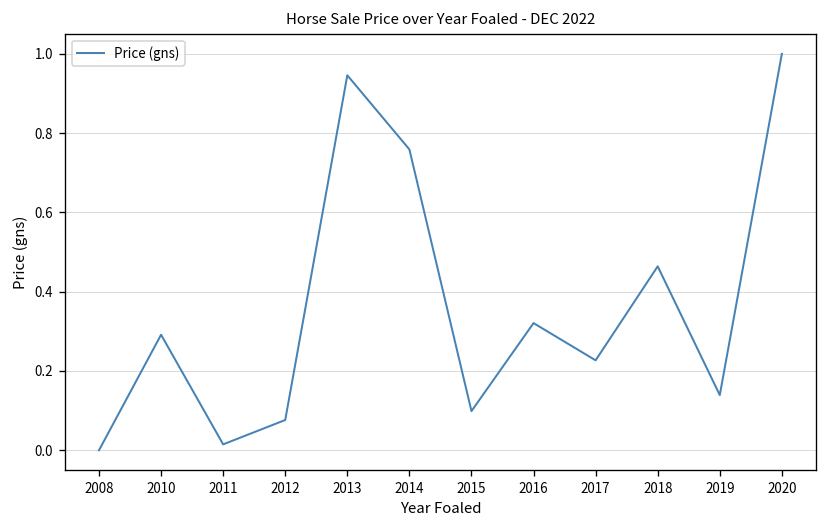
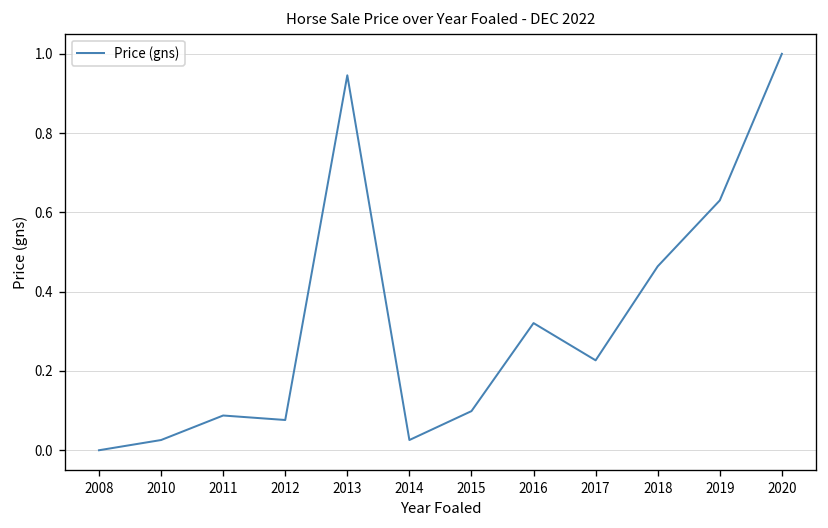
2010: 0.29 -> 0.03
2011: 0.01 -> 0.09
2014: 0.76 -> 0.03
2019: 0.14 -> 0.63
